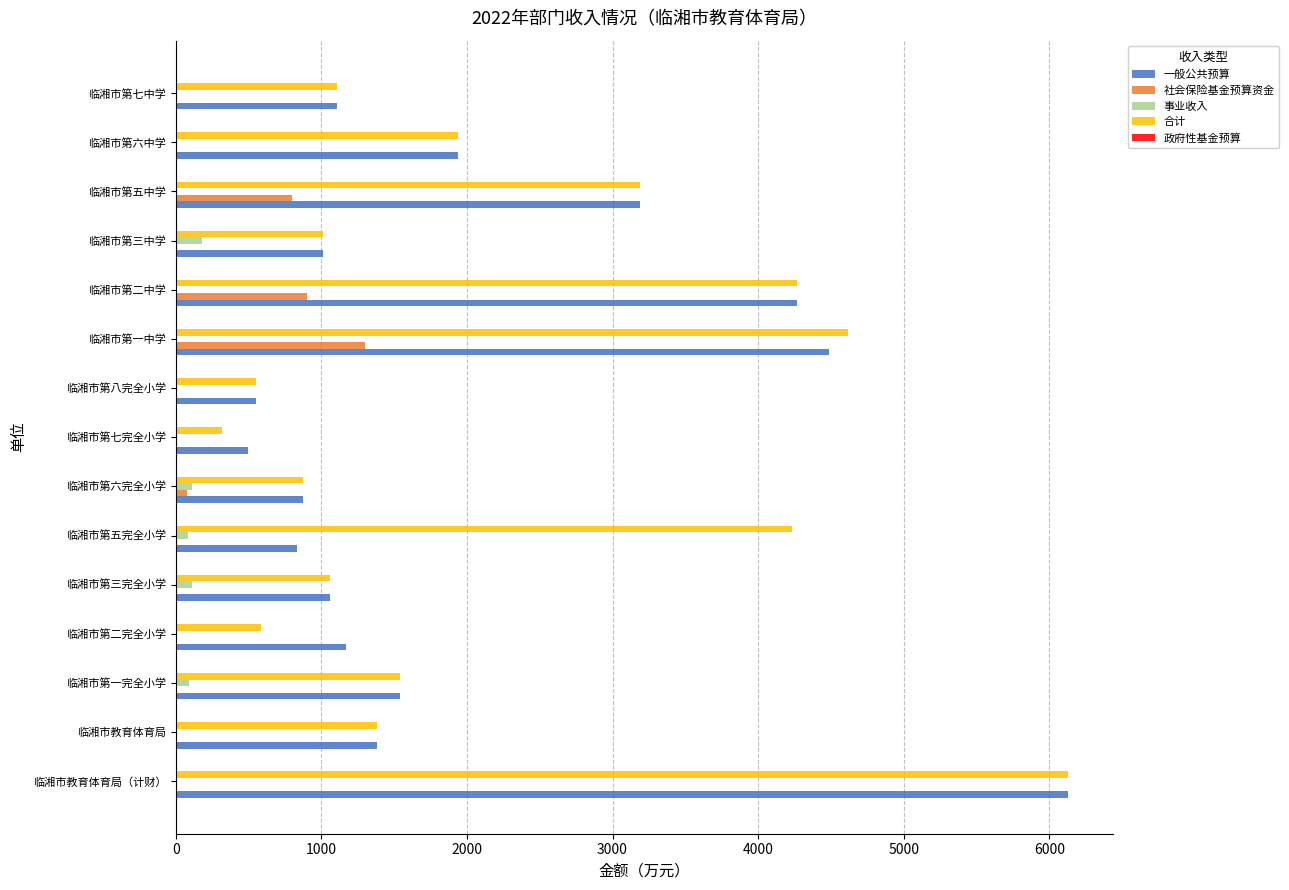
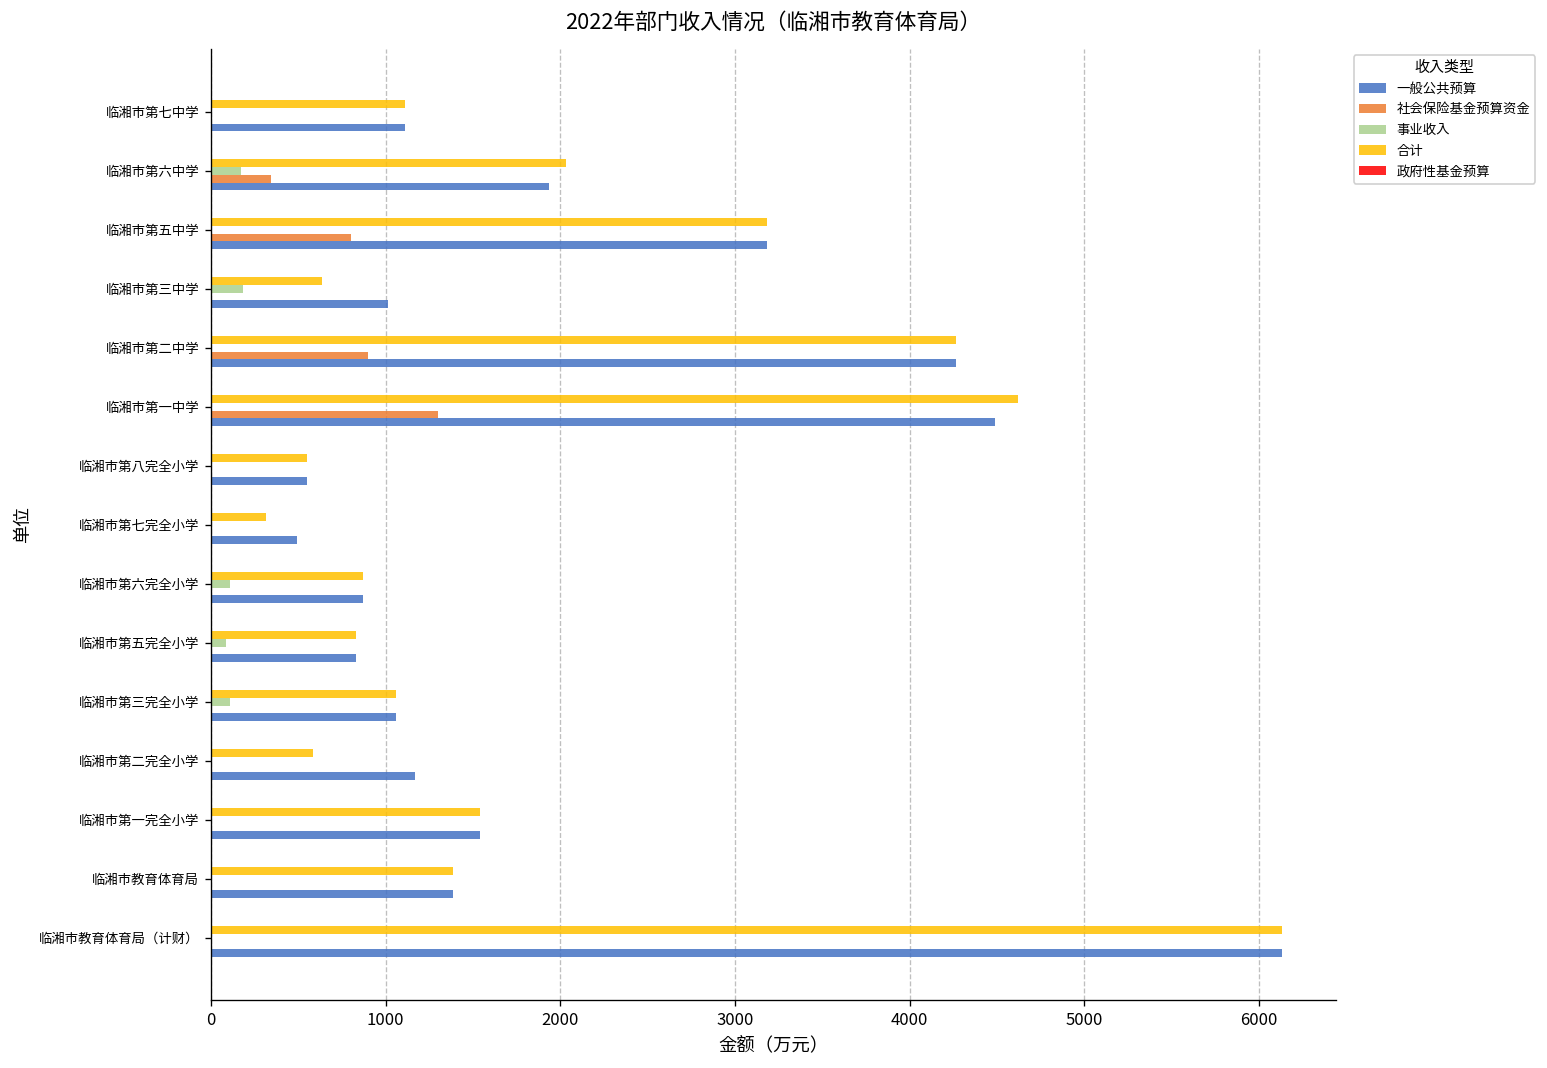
合计, 临湘市第六中学: 1940 -> 2030
事业收入, 临湘市第六中学: 10 -> 170
社会保险基金预算资金, 临湘市第六中学: 0 -> 350
合计, 临湘市第三中学: 1010 -> 640
社会保险基金预算资金, 临湘市第六完全小学: 80 -> 0
合计, 临湘市第五完全小学: 4230 -> 830
事业收入, 临湘市第一完全小学: 90 -> 0
